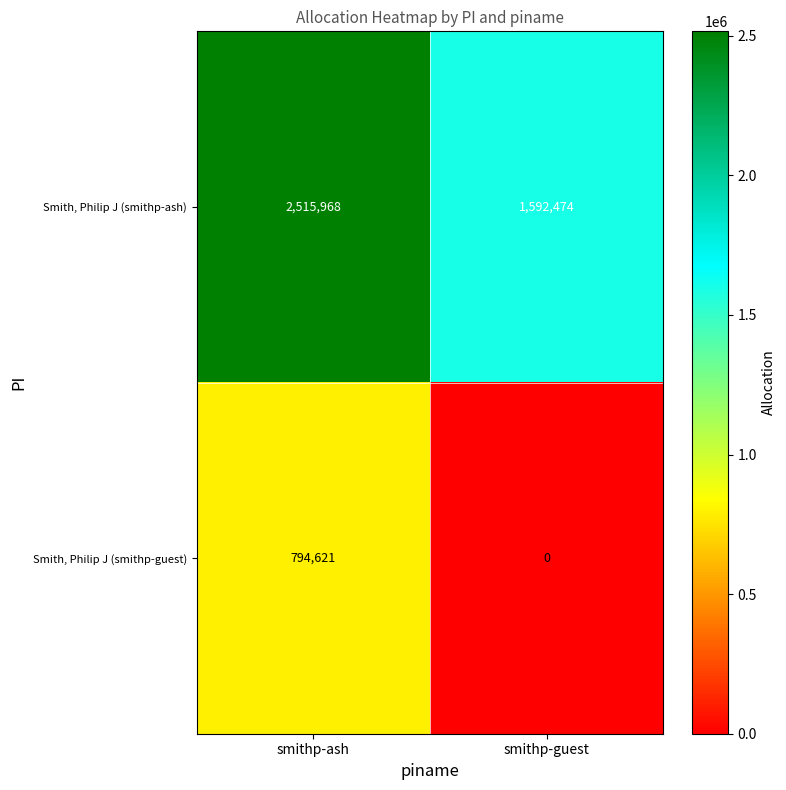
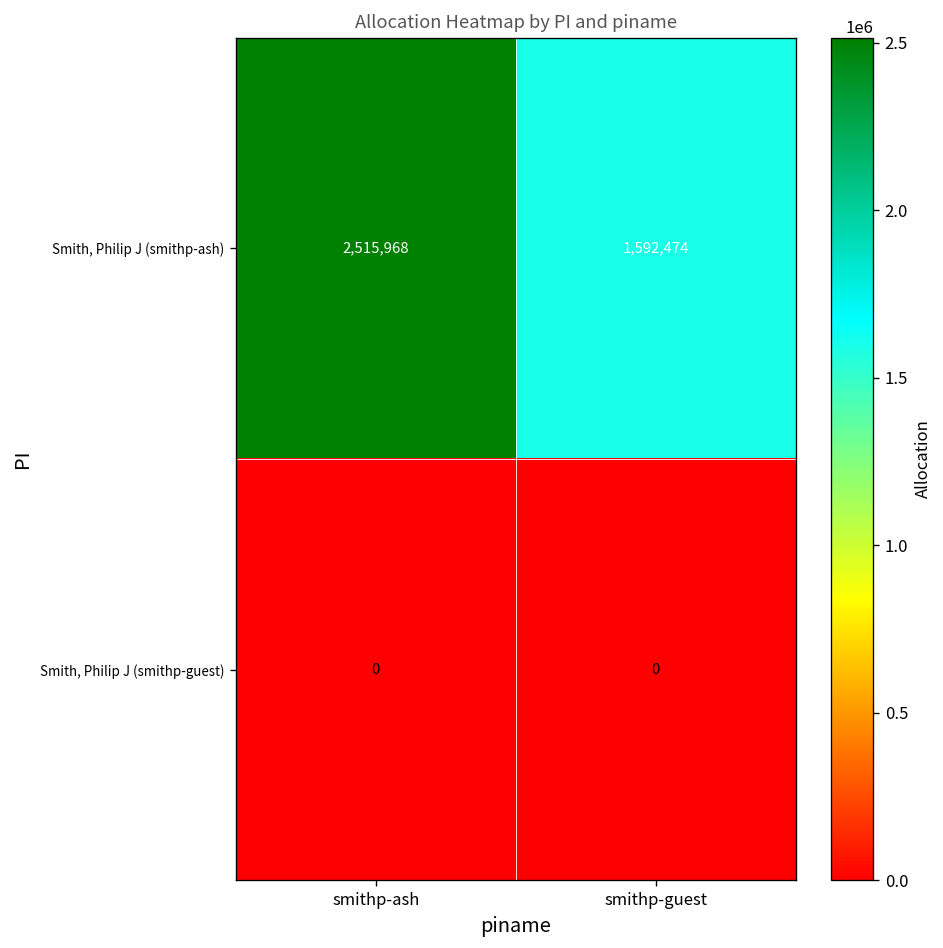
Smith, Philip J (smithp-guest), smithp-ash: 794,621 -> 0
